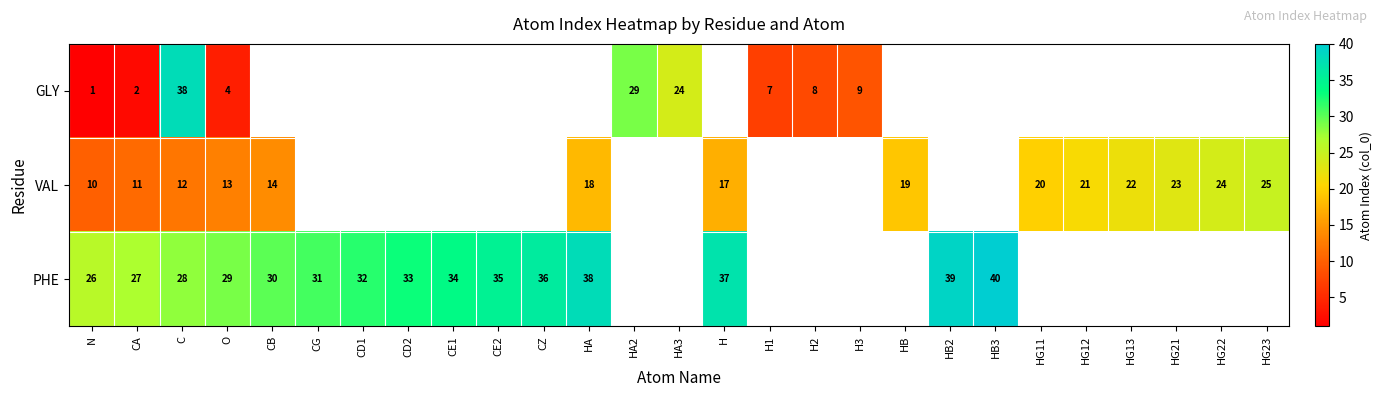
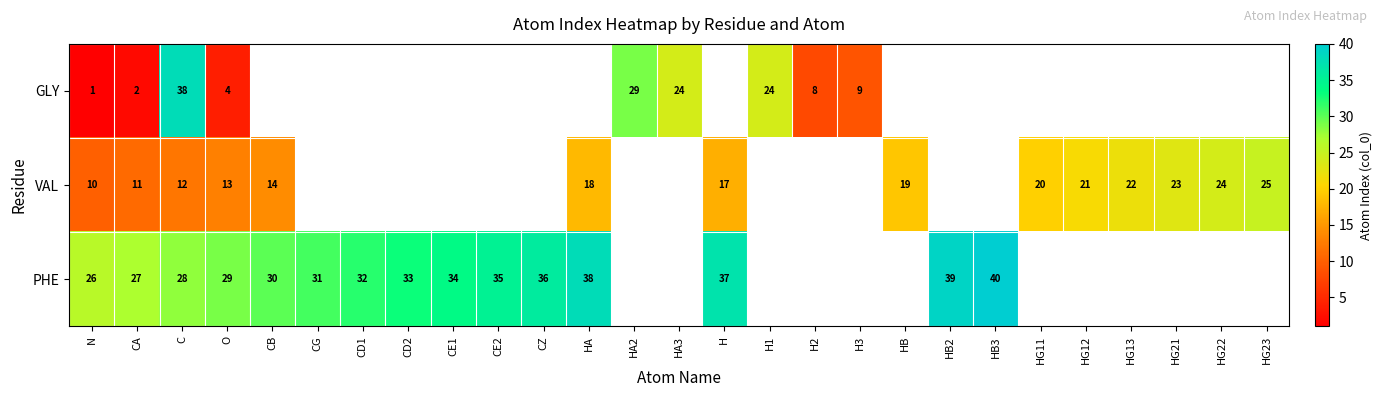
GLY, H1: 7 -> 24
